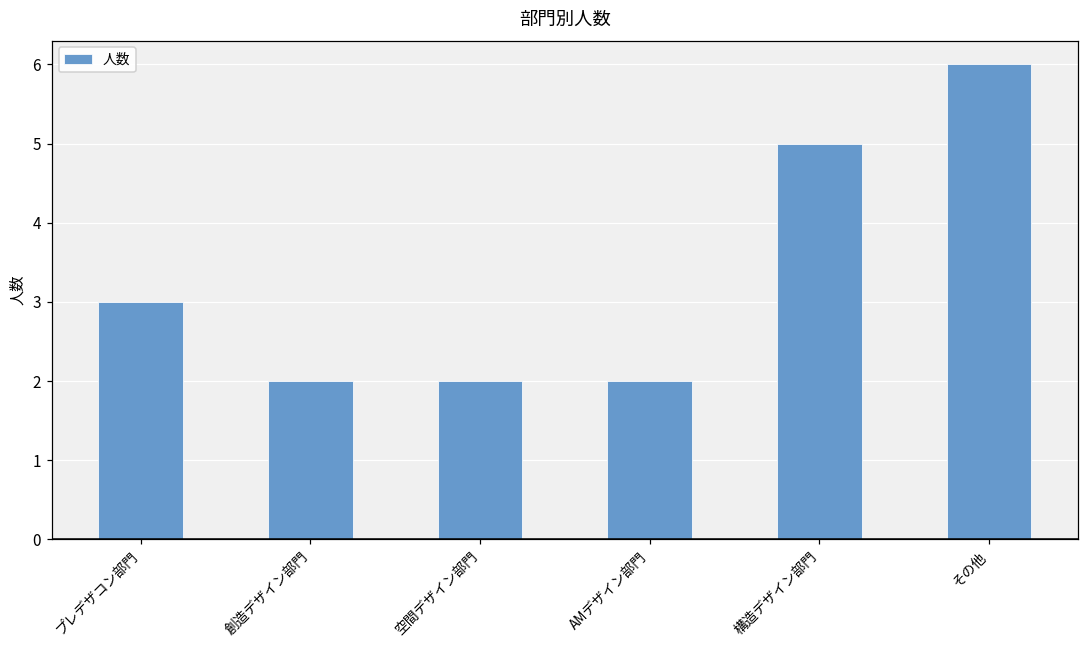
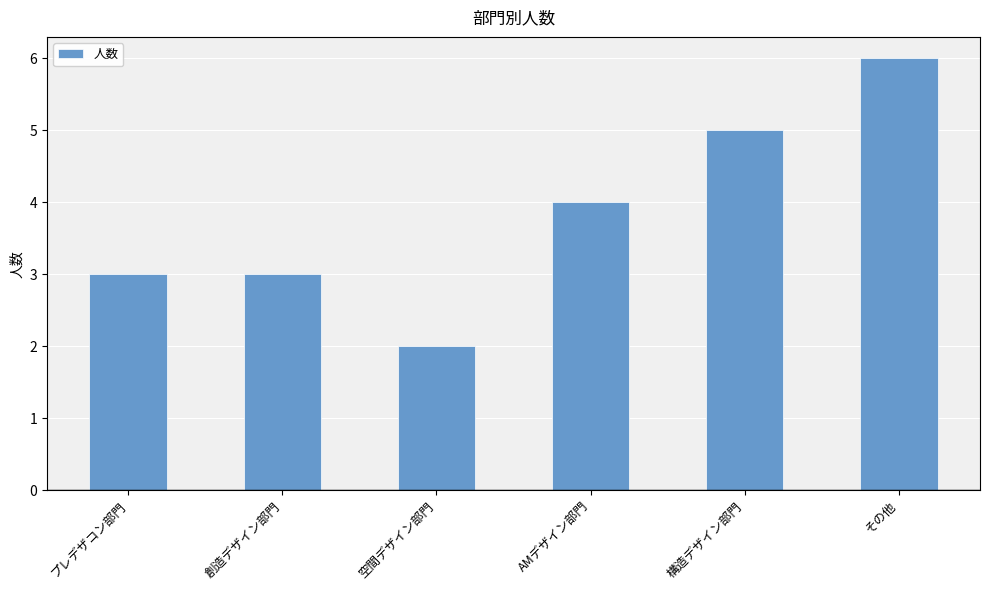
創造デザイン部門: 2 -> 3
AMデザイン部門: 2 -> 4
